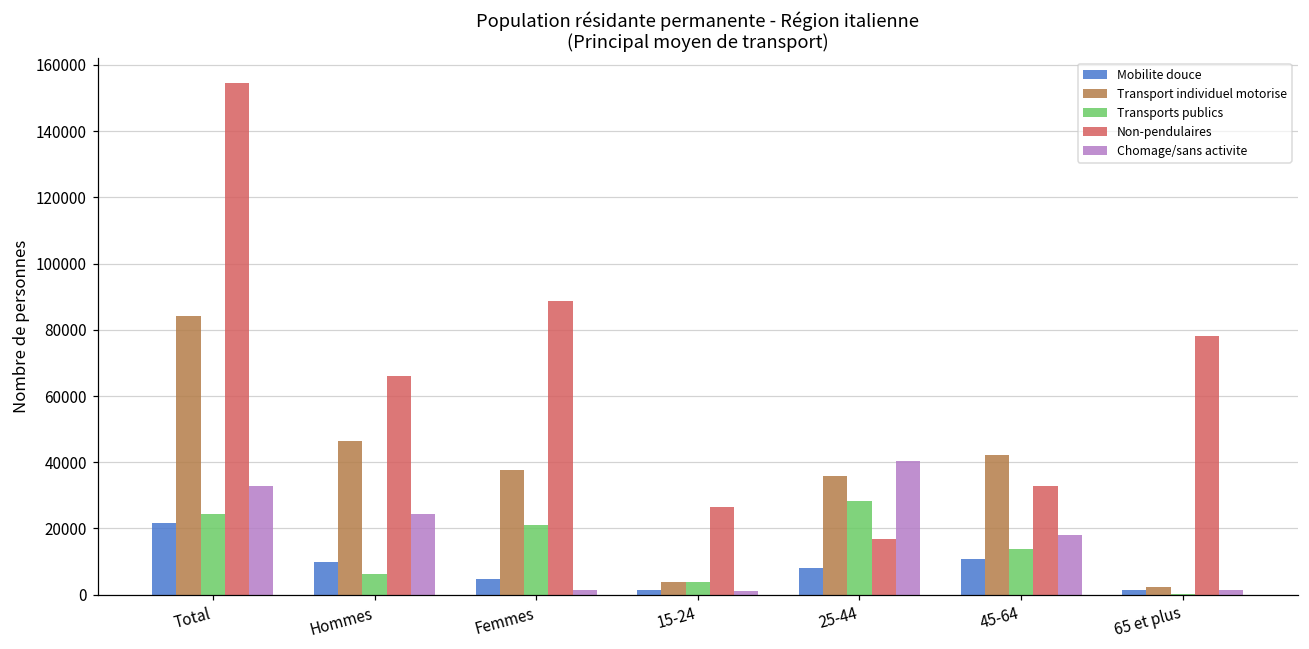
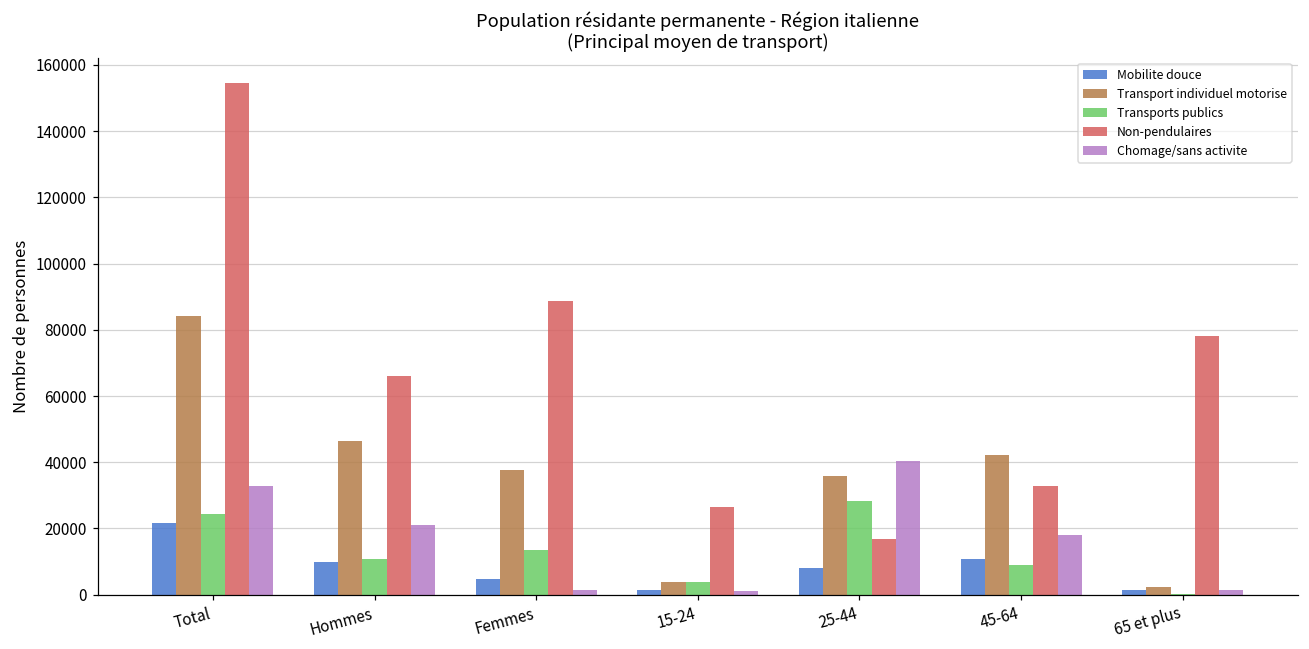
Transports publics, Hommes: 6000 -> 11000
Chomage/sans activite, Hommes: 24000 -> 21000
Transports publics, Femmes: 21000 -> 13000
Transports publics, 45-64: 14000 -> 9000
